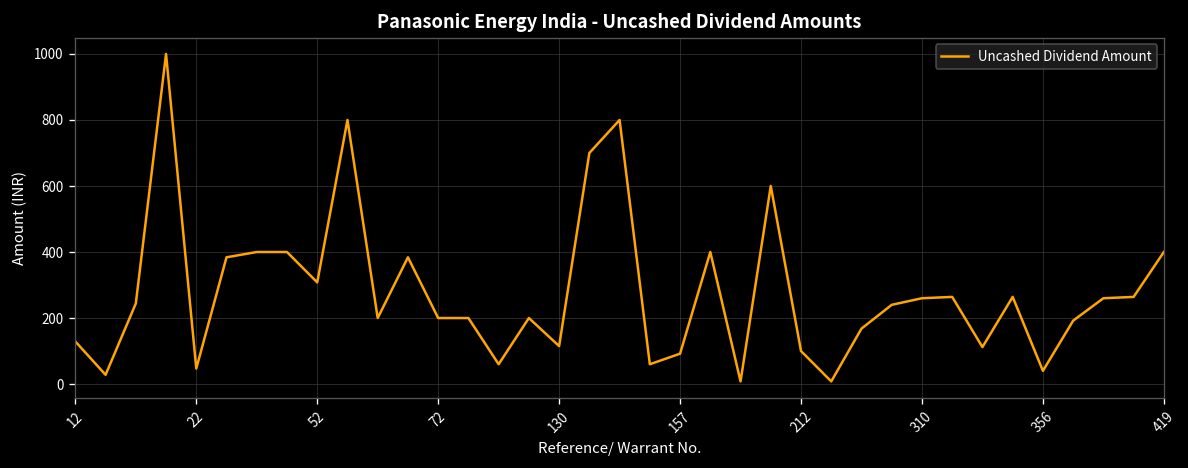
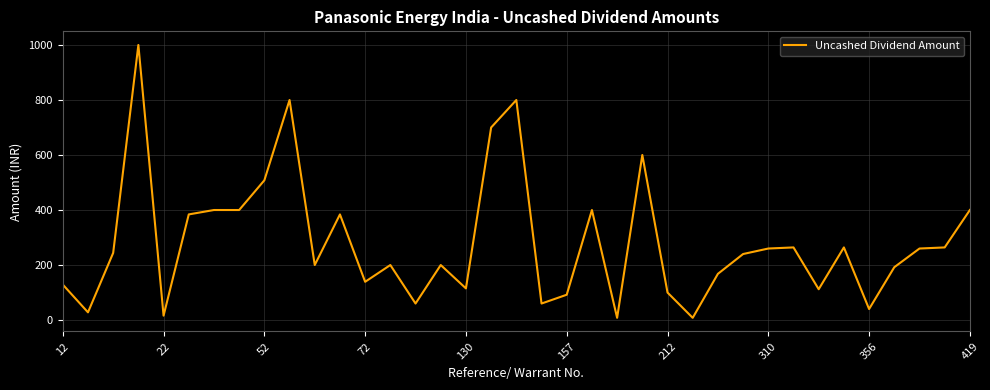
22: 50 -> 20
52: 310 -> 510
72: 200 -> 140
